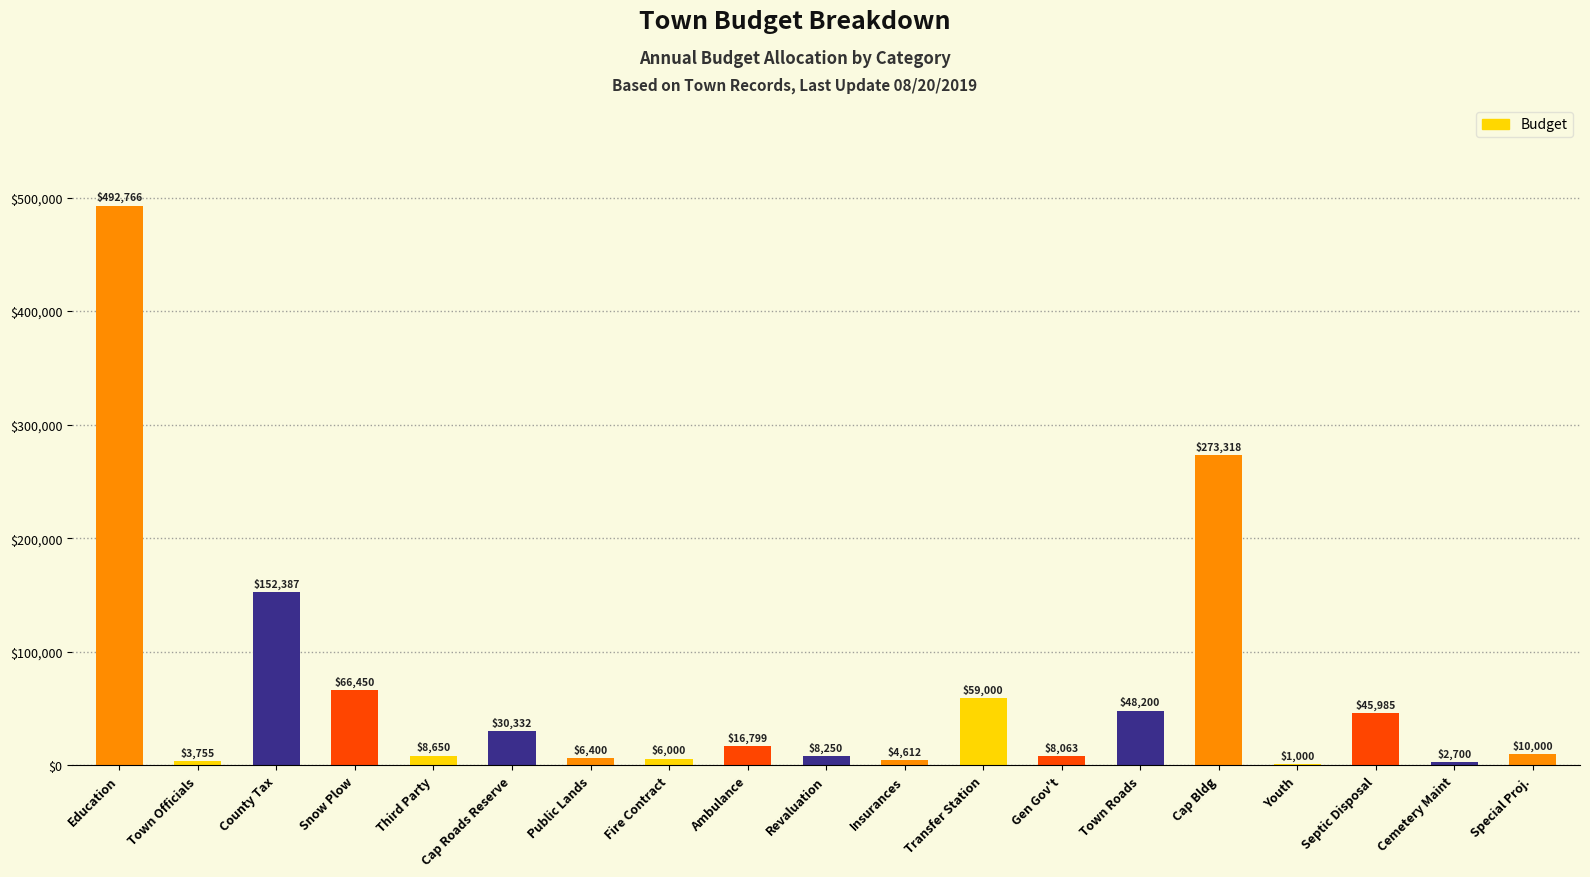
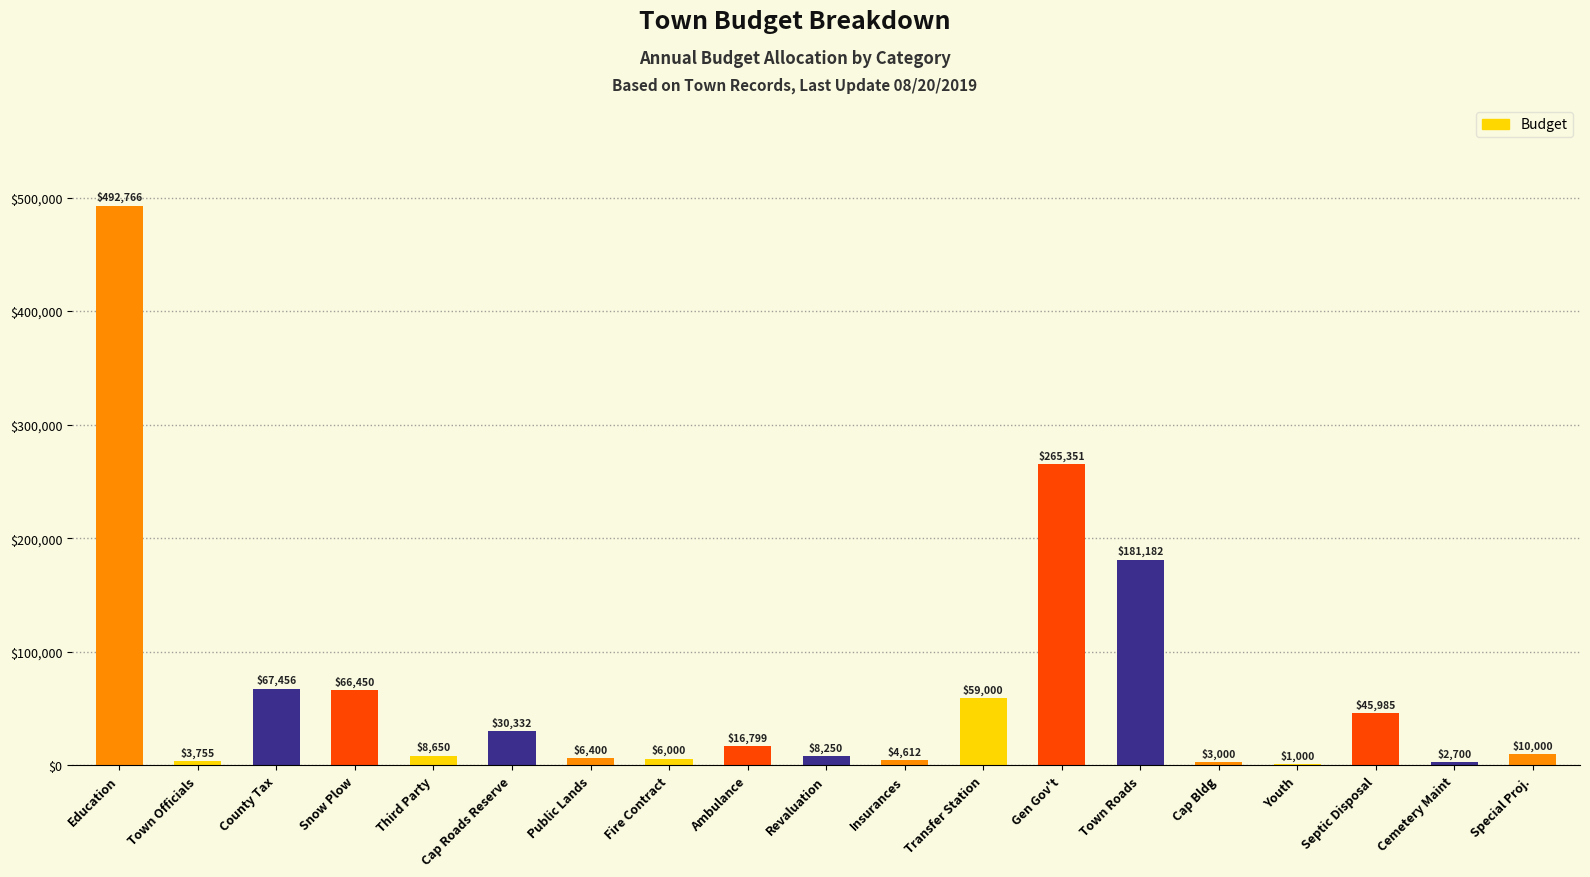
County Tax: $152,387 -> $67,456
Gen Gov't: $8,063 -> $265,351
Town Roads: $48,200 -> $181,182
Cap Bldg: $273,318 -> $3,000
